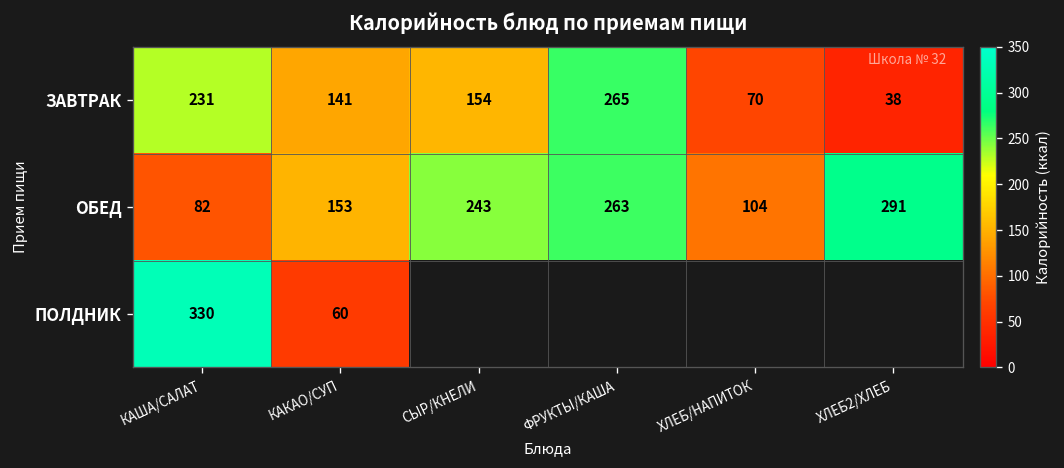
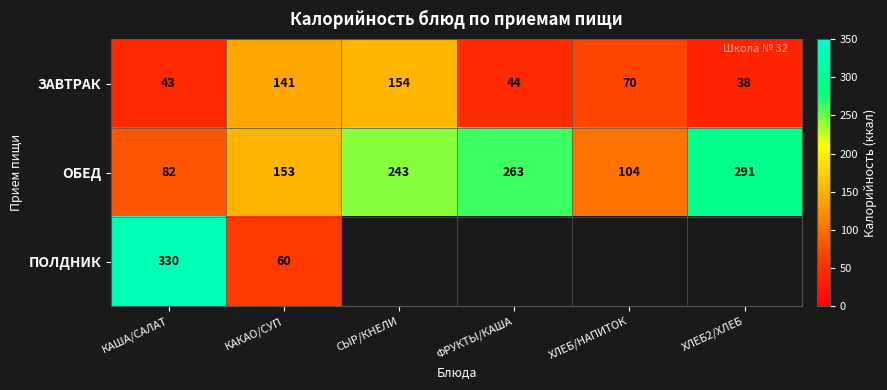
ЗАВТРАК, КАША/САЛАТ: 231 -> 43
ЗАВТРАК, ФРУКТЫ/КАША: 265 -> 44
